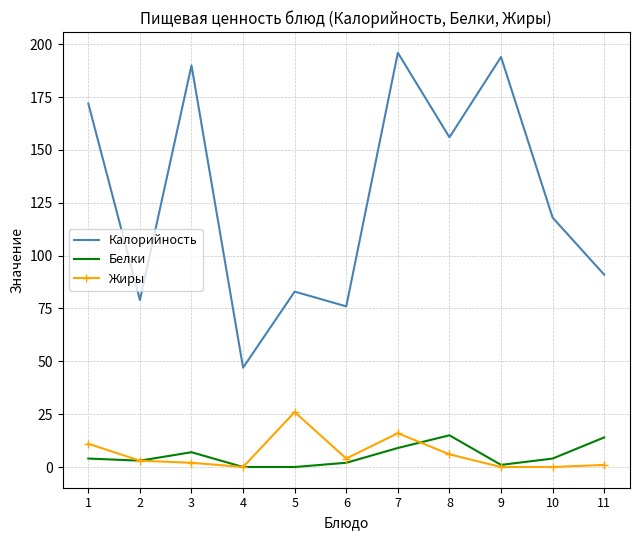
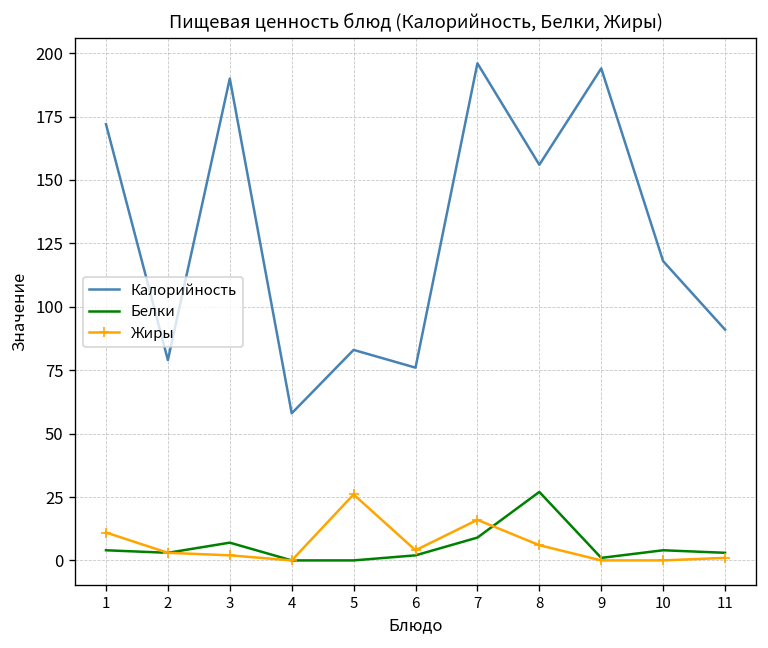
Калорийность, 4: 47 -> 58
Белки, 8: 15 -> 27
Белки, 11: 14 -> 3
